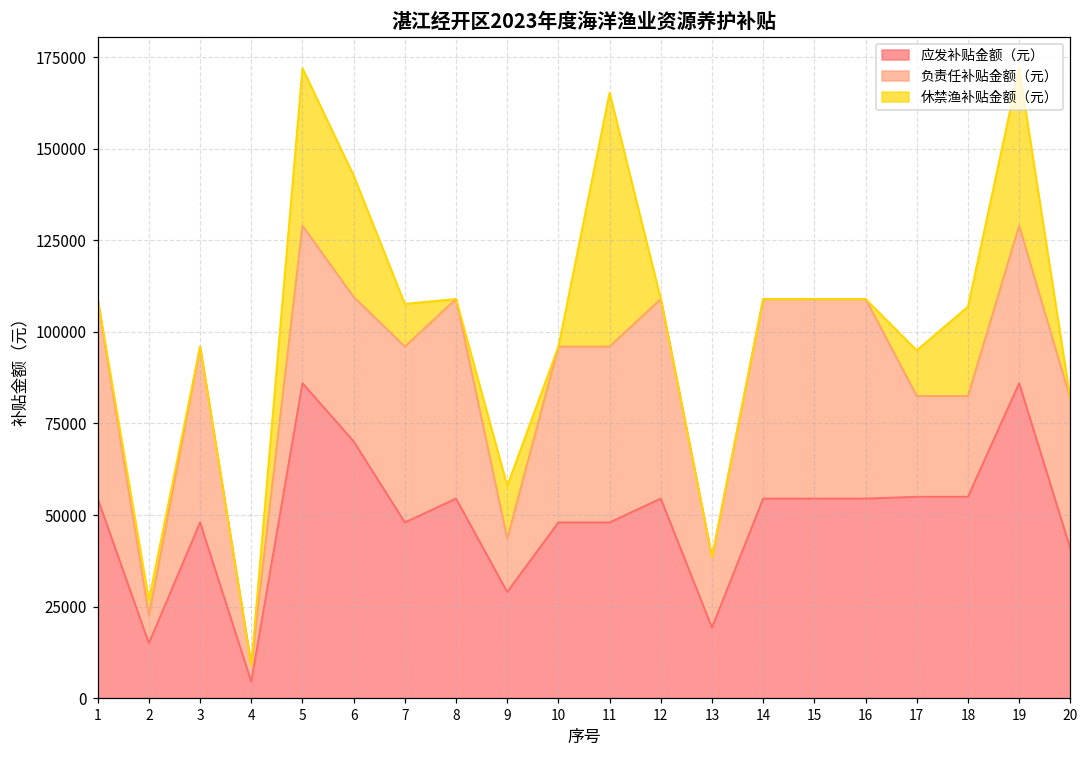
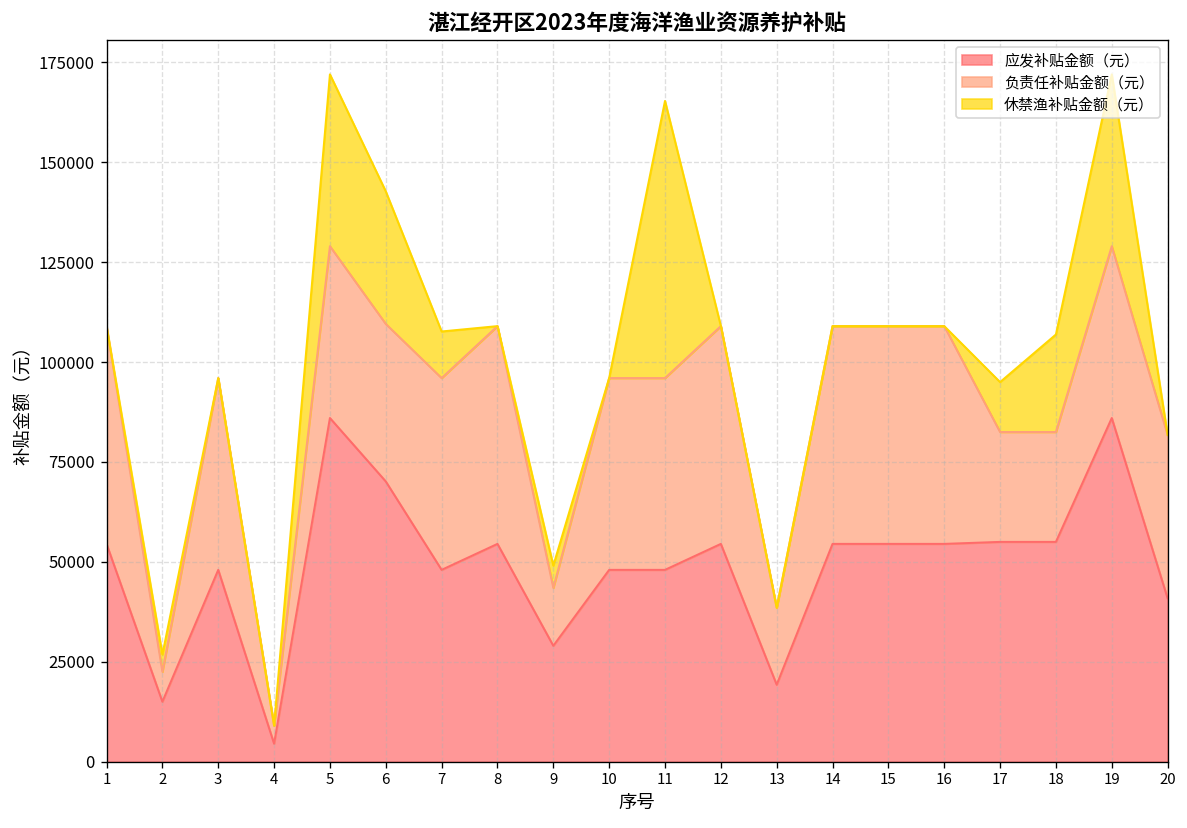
休禁渔补贴金额（元）, 9: 15000 -> 6000
